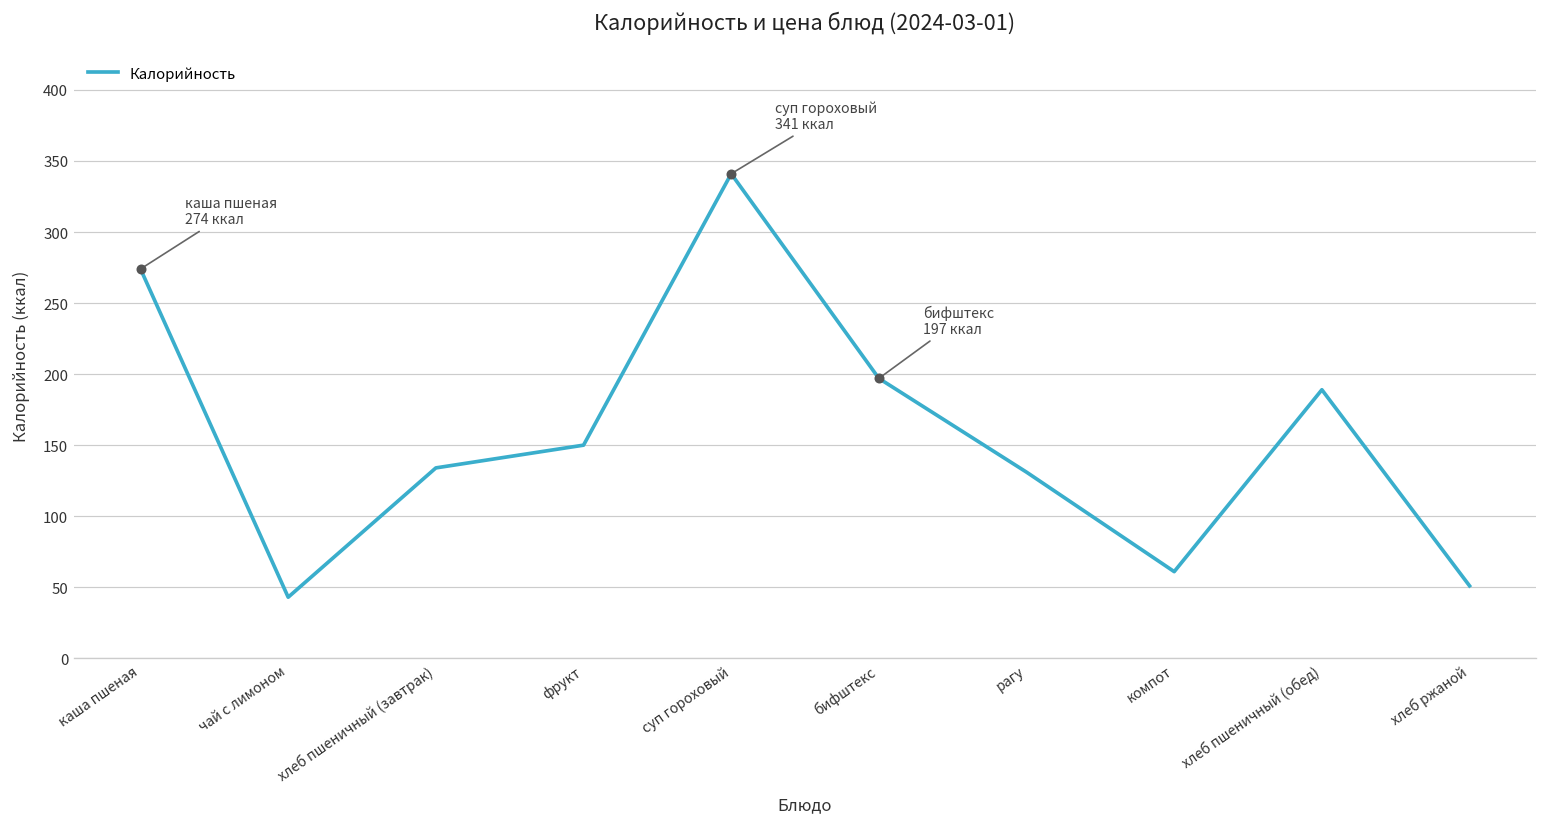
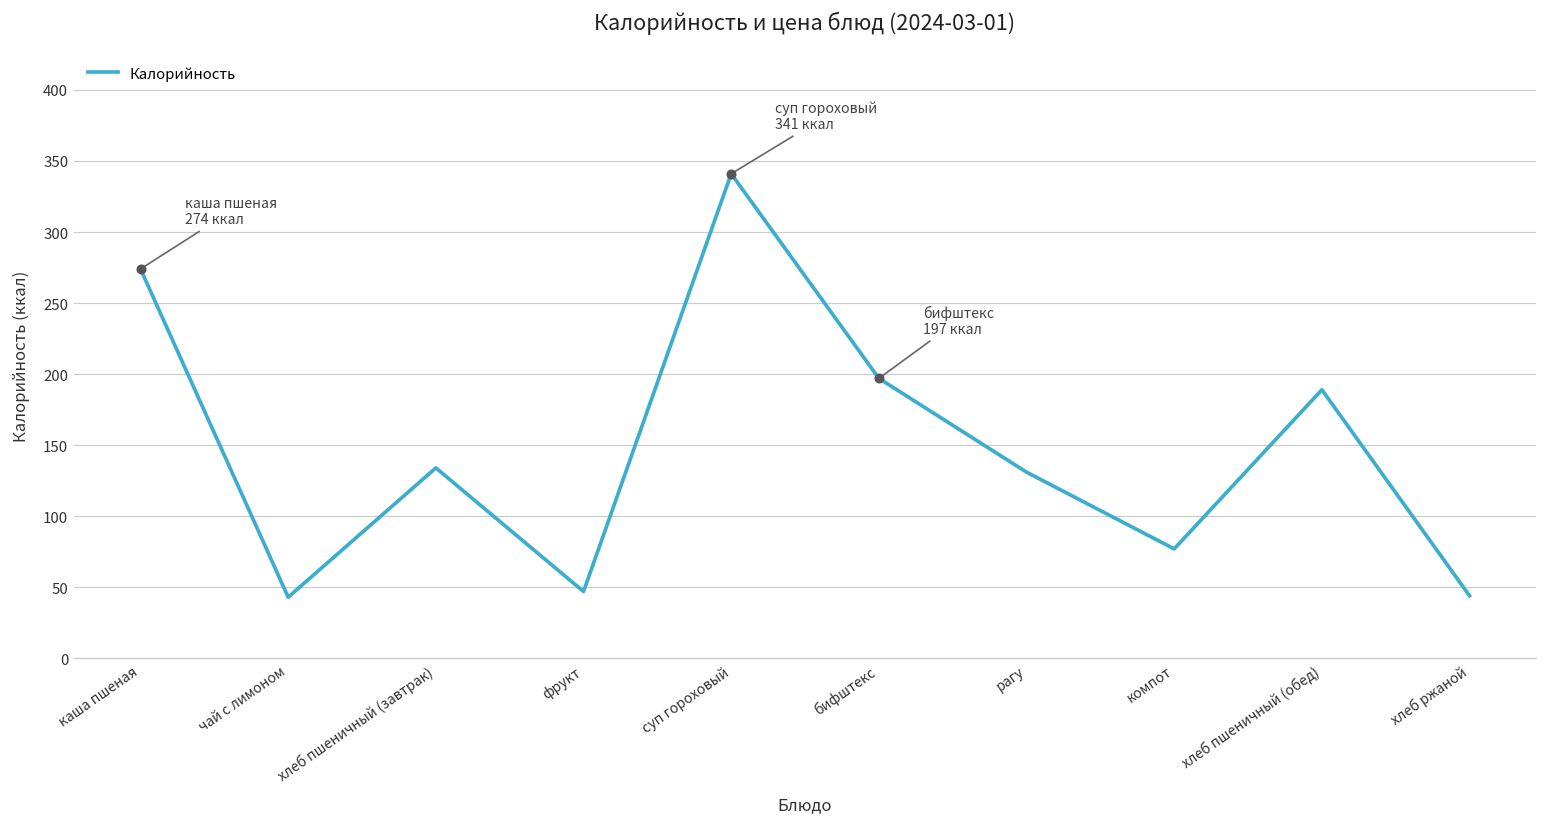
Калорийность, фрукт: 150 -> 47
Калорийность, компот: 61 -> 77
Калорийность, хлеб ржаной: 51 -> 44
